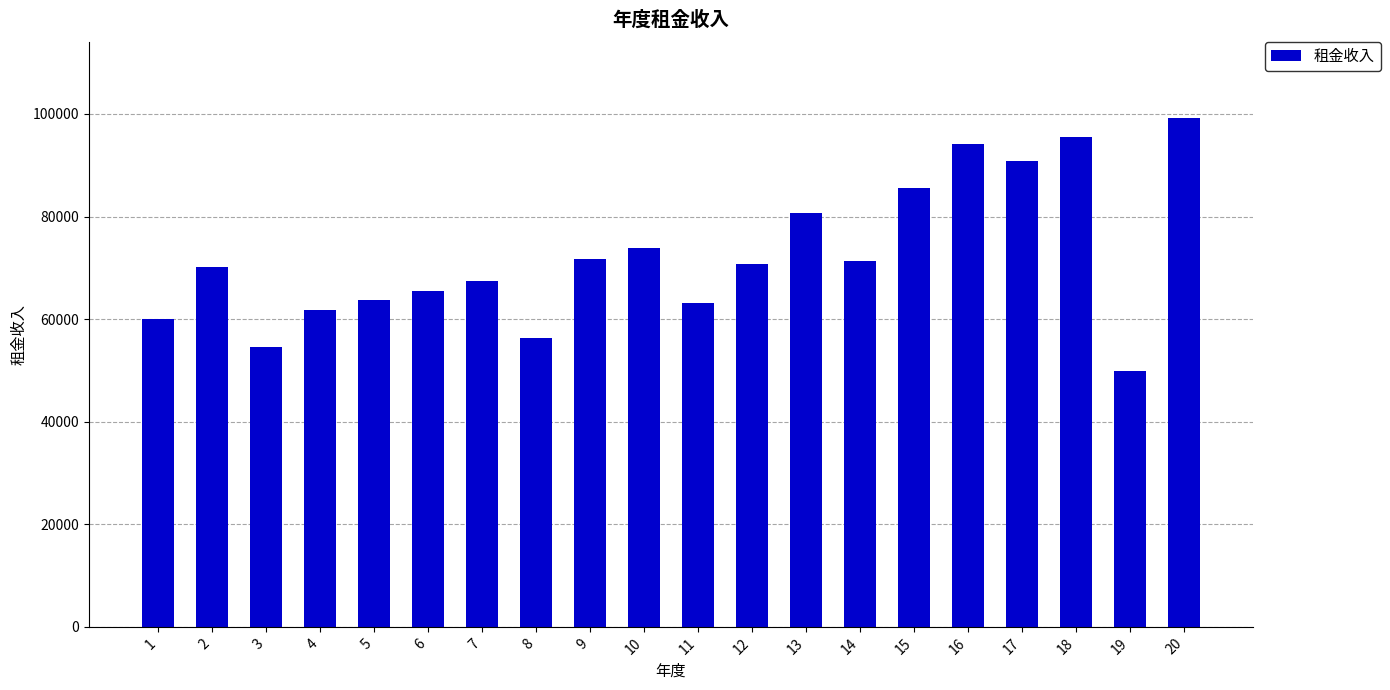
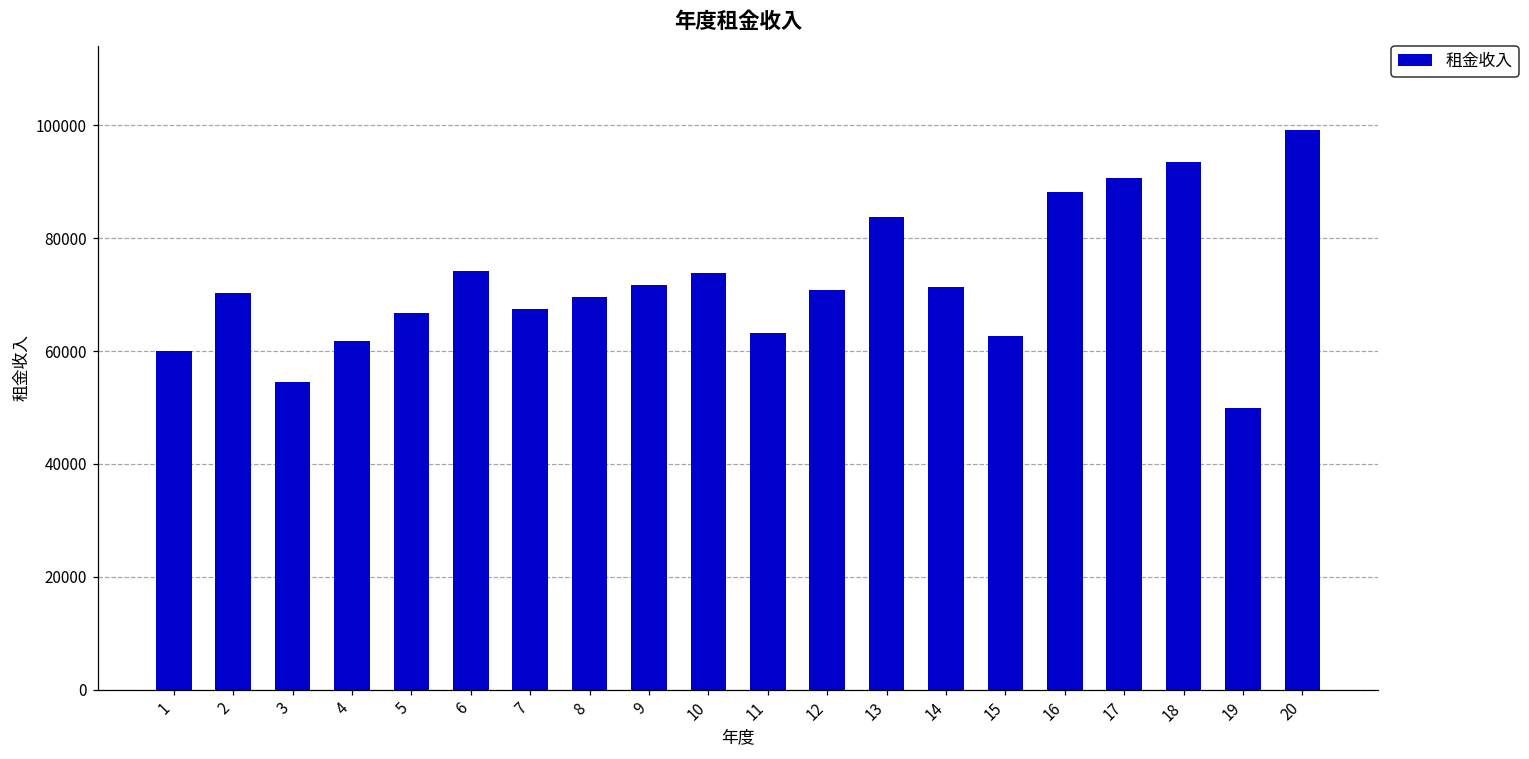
5: 64000 -> 67000
6: 66000 -> 74000
8: 56000 -> 70000
13: 81000 -> 84000
15: 86000 -> 63000
16: 94000 -> 88000
18: 95000 -> 93000
